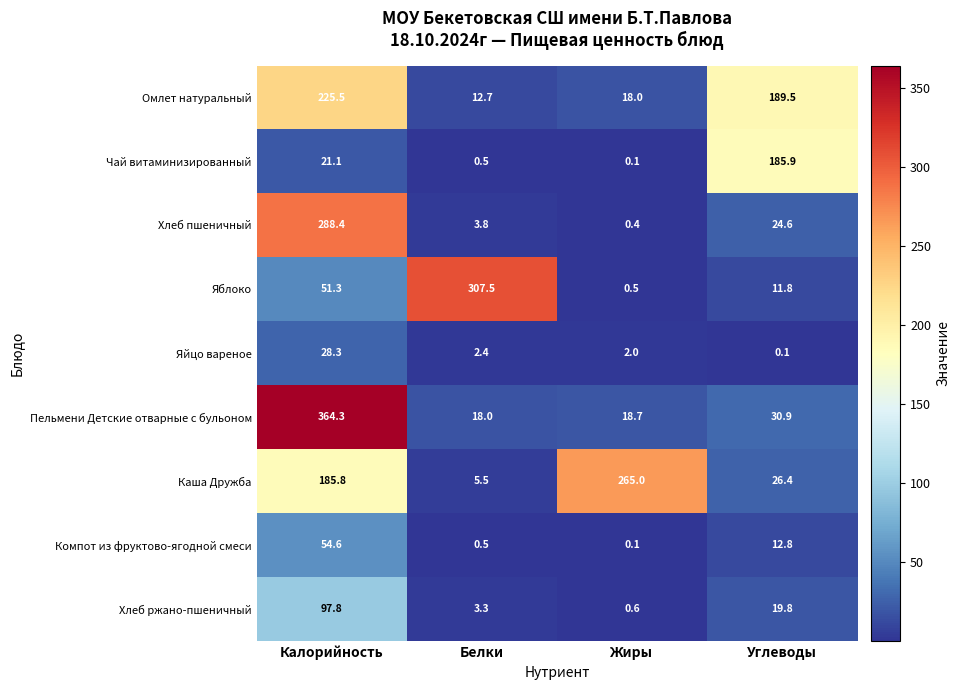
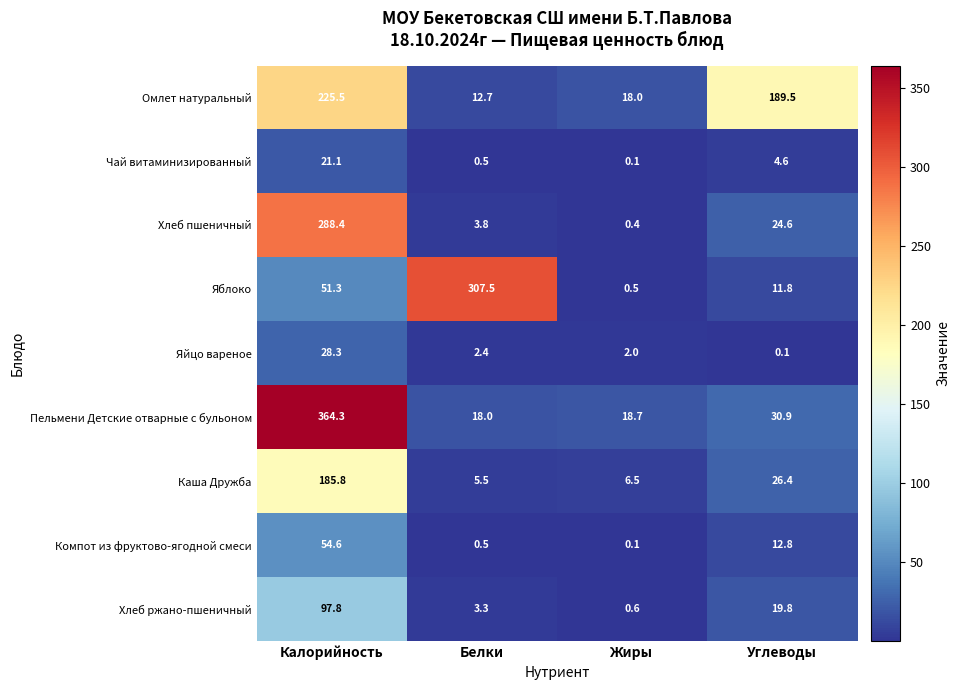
Чай витаминизированный, Углеводы: 185.9 -> 4.6
Каша Дружба, Жиры: 265.0 -> 6.5
